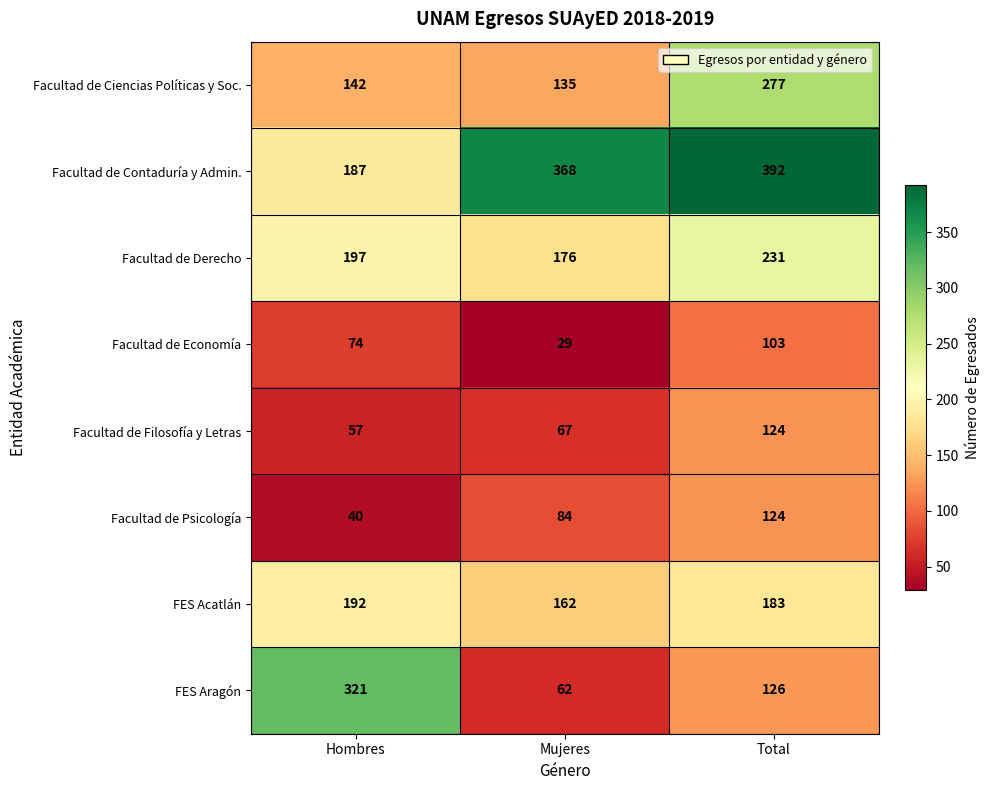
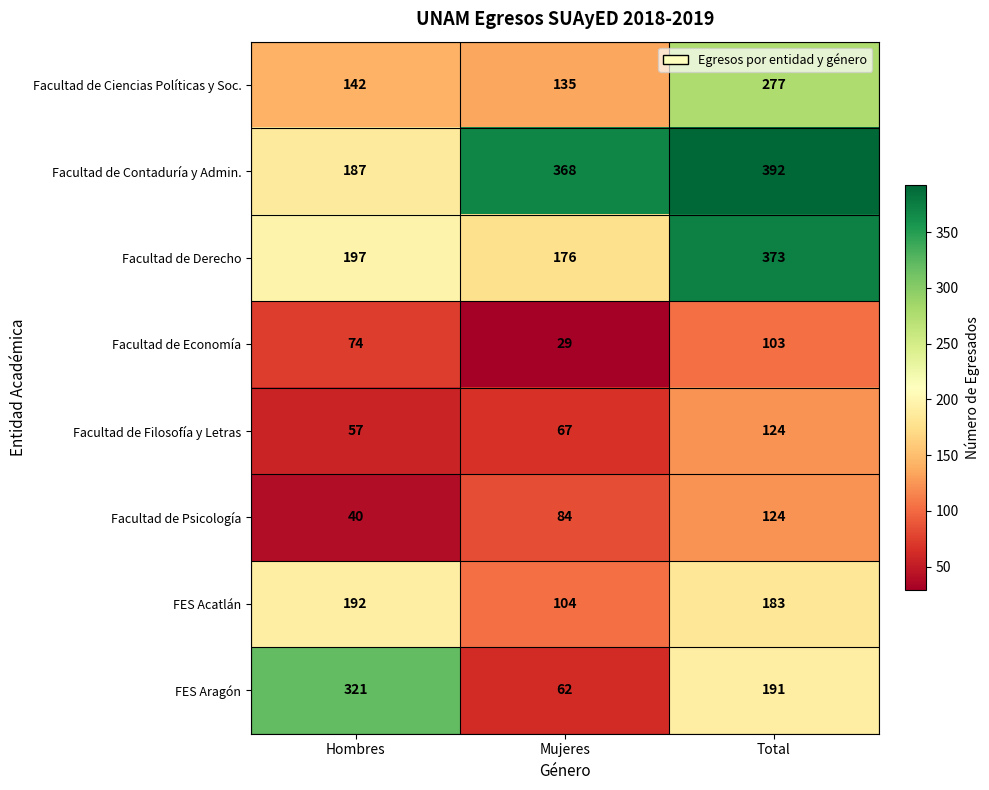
Facultad de Derecho, Total: 231 -> 373
FES Acatlán, Mujeres: 162 -> 104
FES Aragón, Total: 126 -> 191
